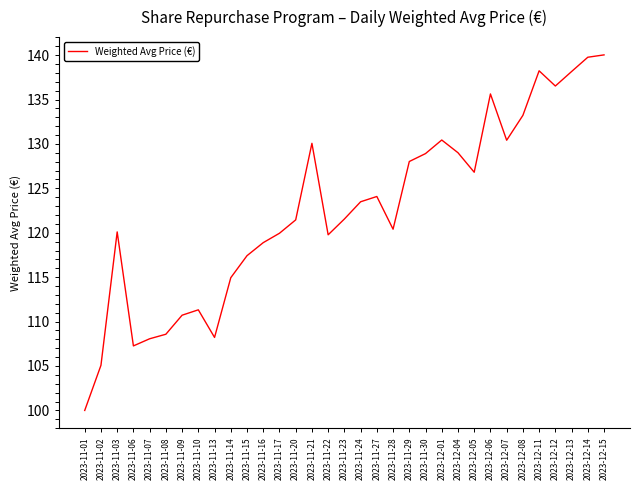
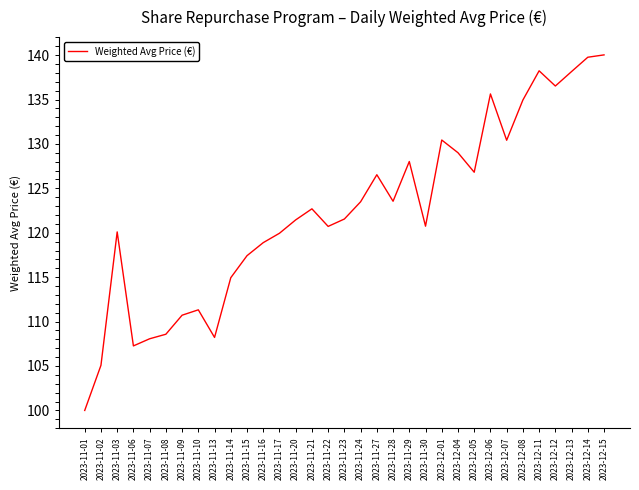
2023-11-21: 130 -> 123
2023-11-22: 120 -> 121
2023-11-27: 124 -> 127
2023-11-28: 120 -> 124
2023-11-30: 129 -> 121
2023-12-08: 133 -> 135
